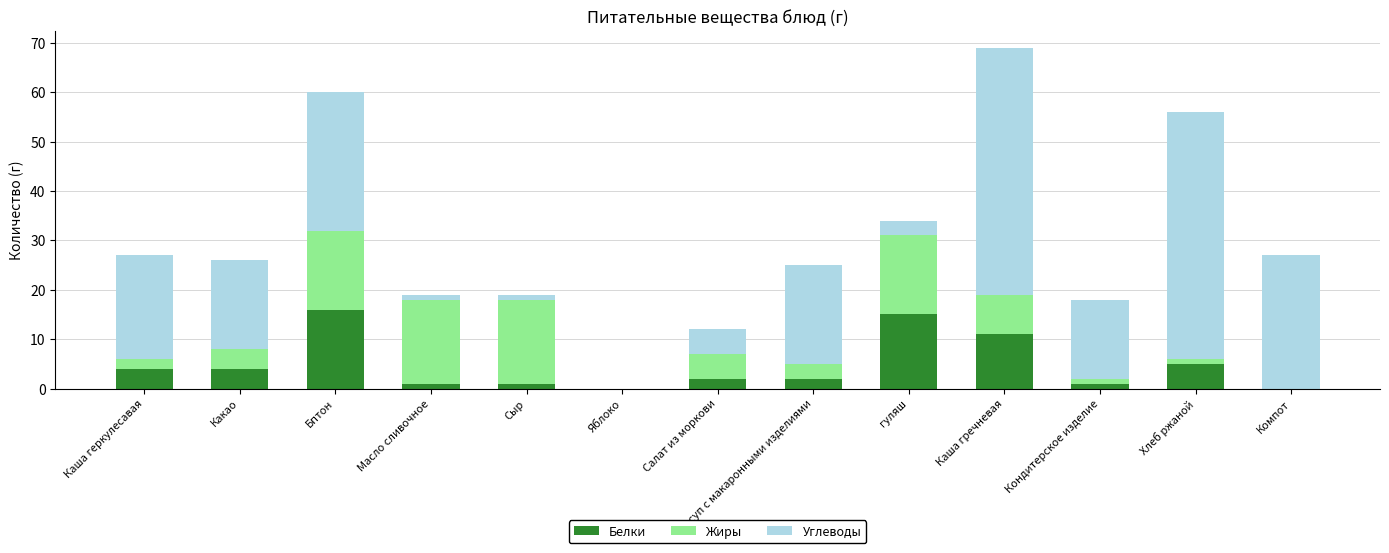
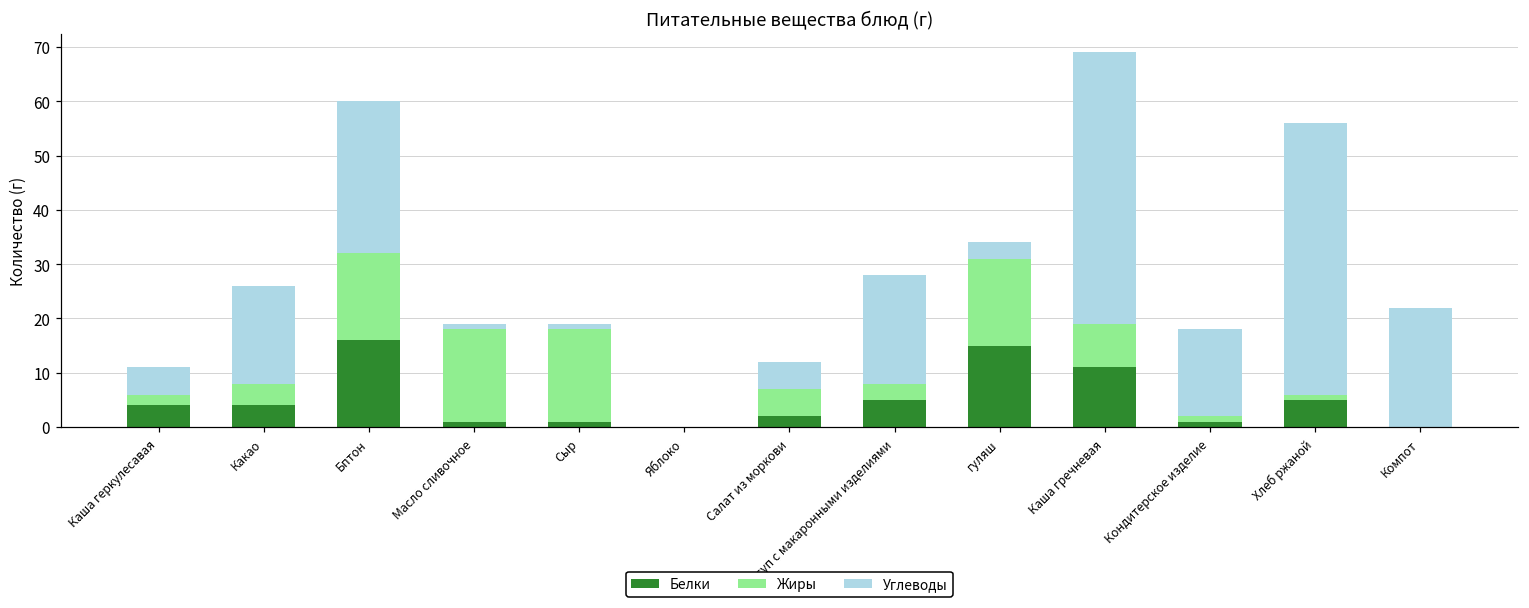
Углеводы, Каша геркулесавая: 21 -> 5
Белки, суп с макаронными изделиями: 2 -> 5
Углеводы, Компот: 27 -> 22
